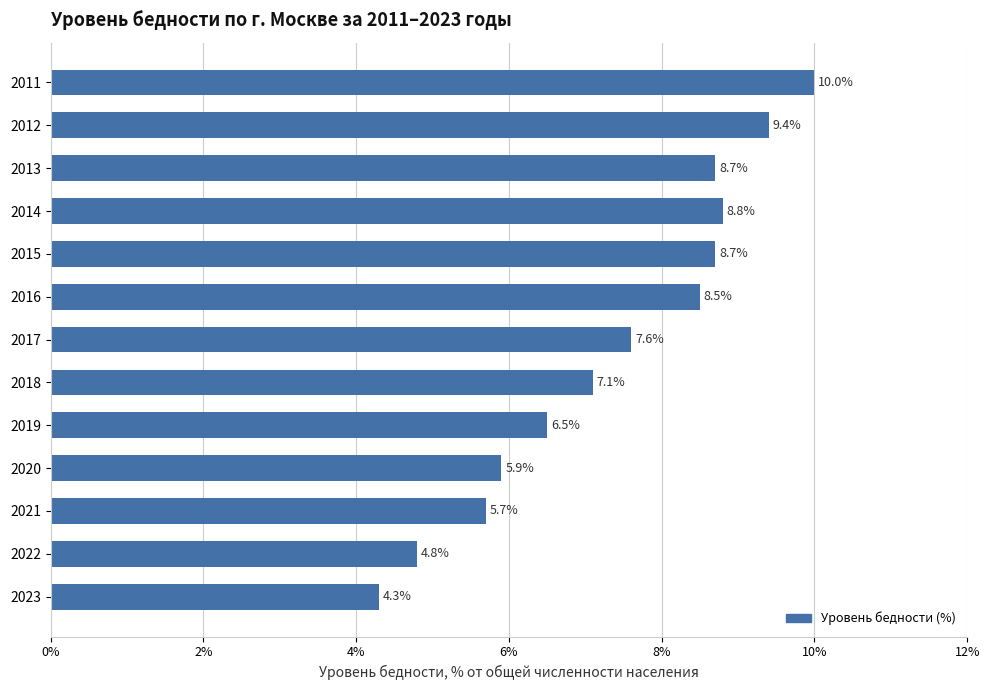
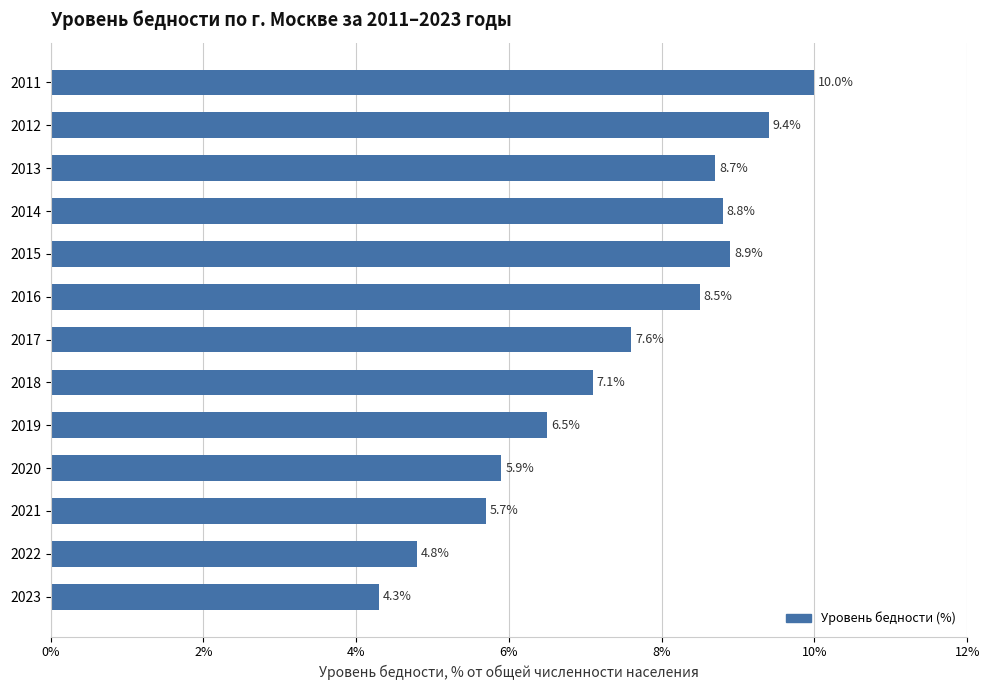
2015: 8.7% -> 8.9%
